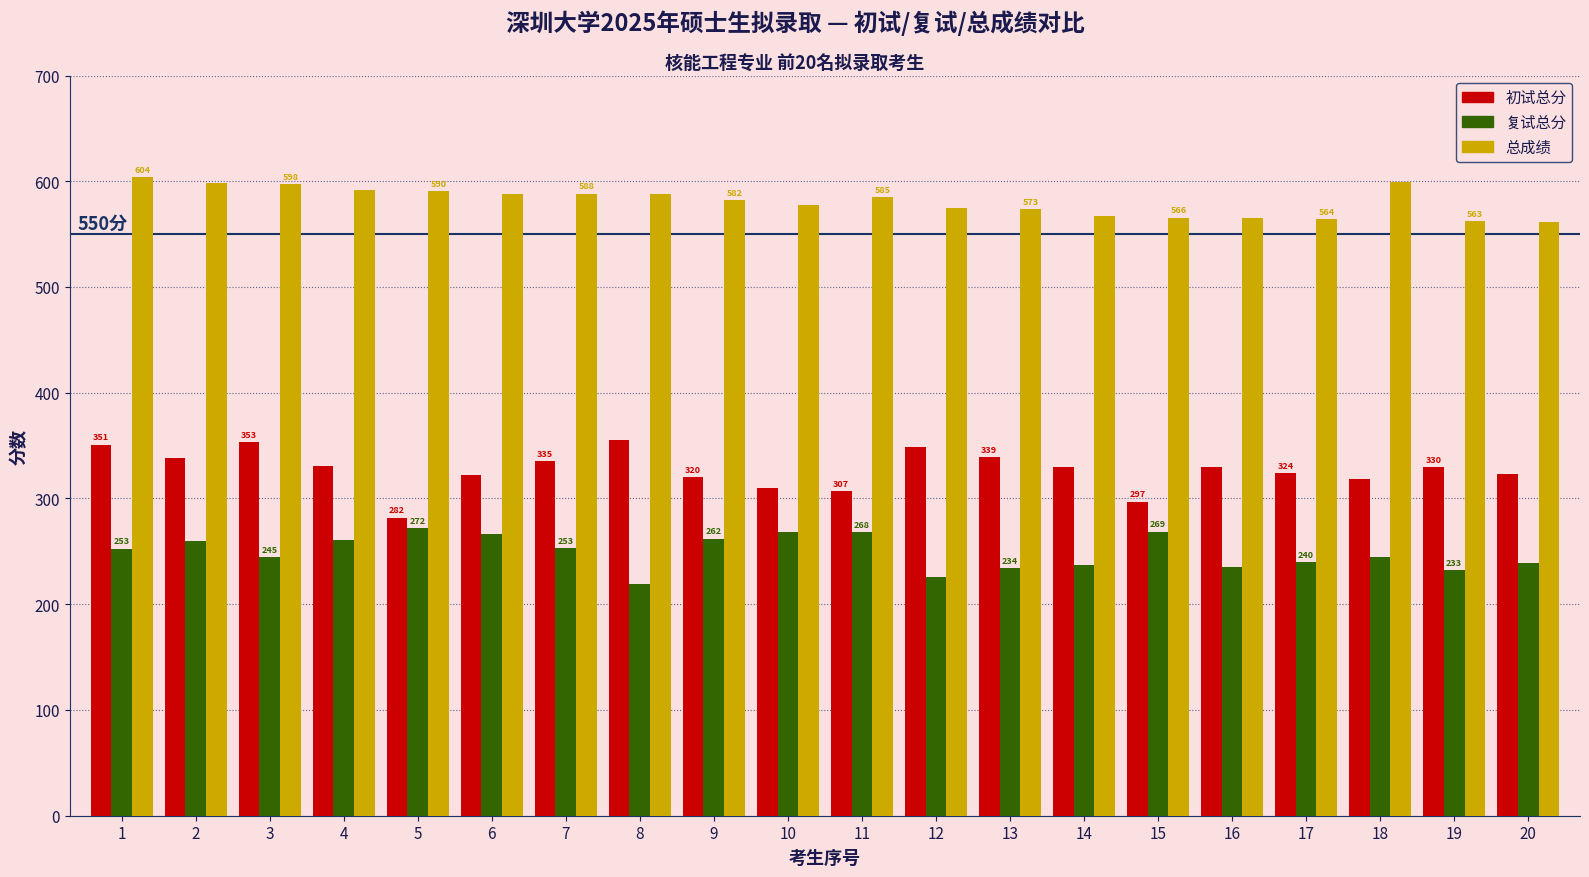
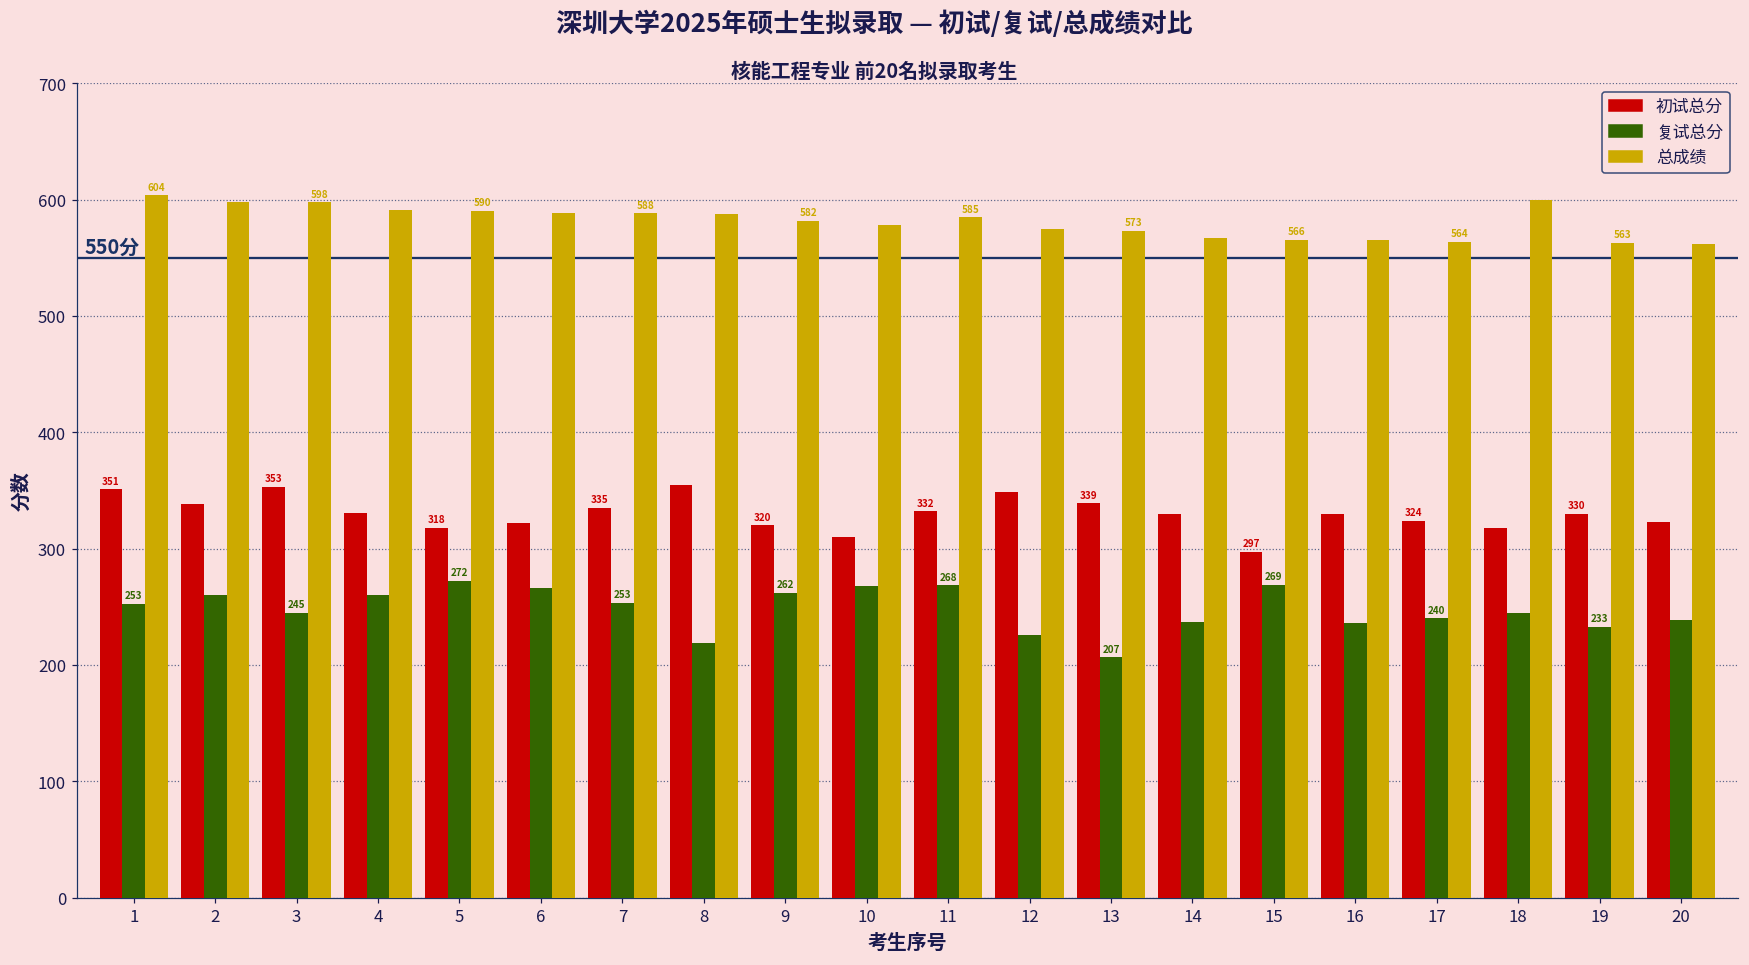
初试总分, 5: 282 -> 318
初试总分, 11: 307 -> 332
复试总分, 13: 234 -> 207
